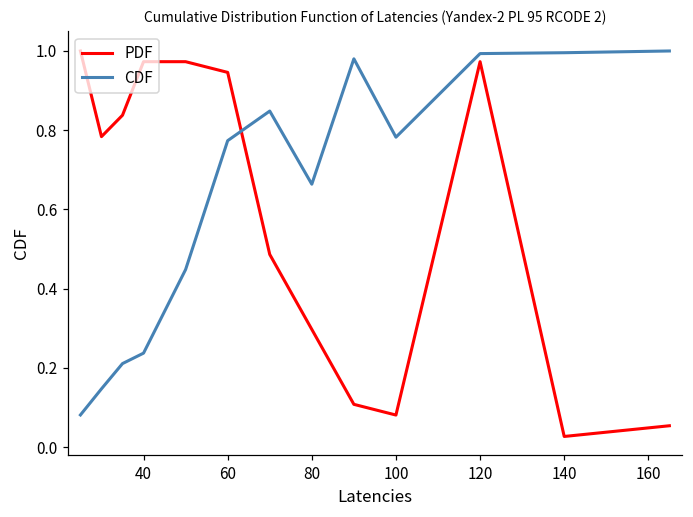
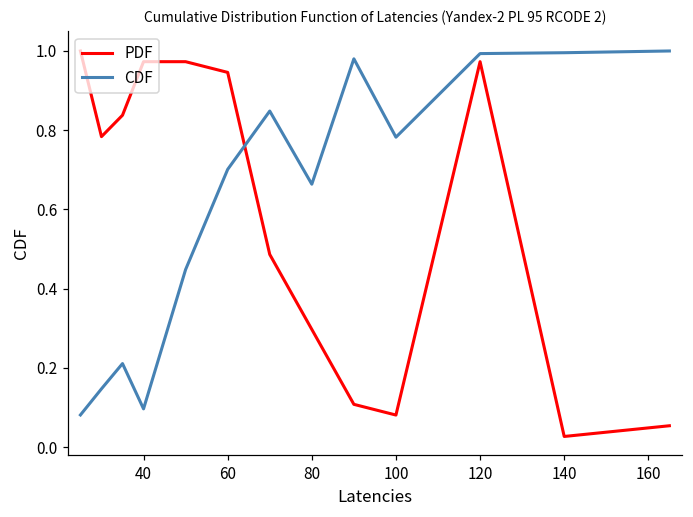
CDF, 40: 0.24 -> 0.10
CDF, 60: 0.77 -> 0.70
